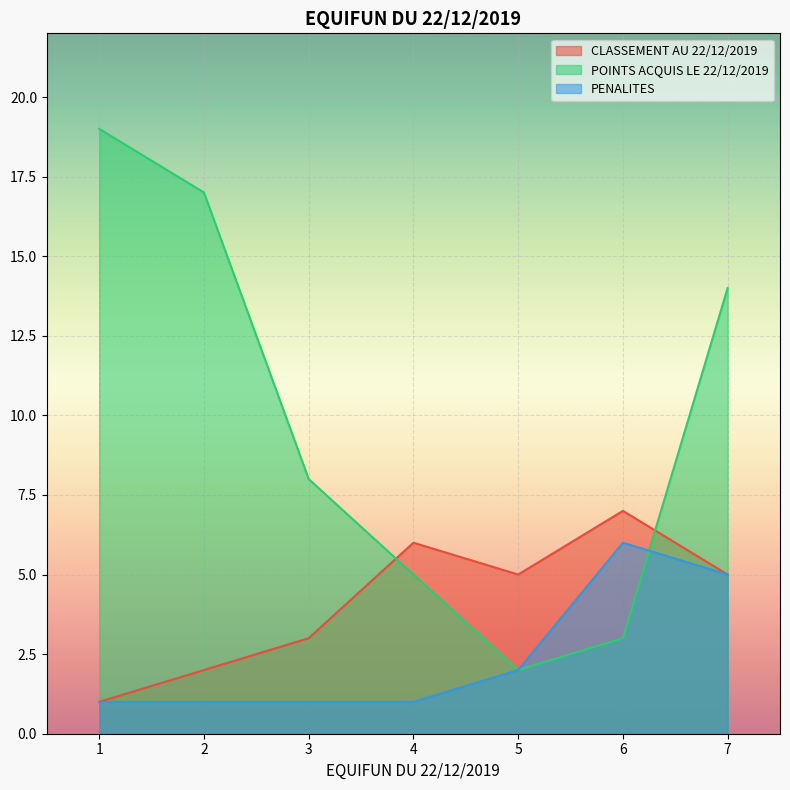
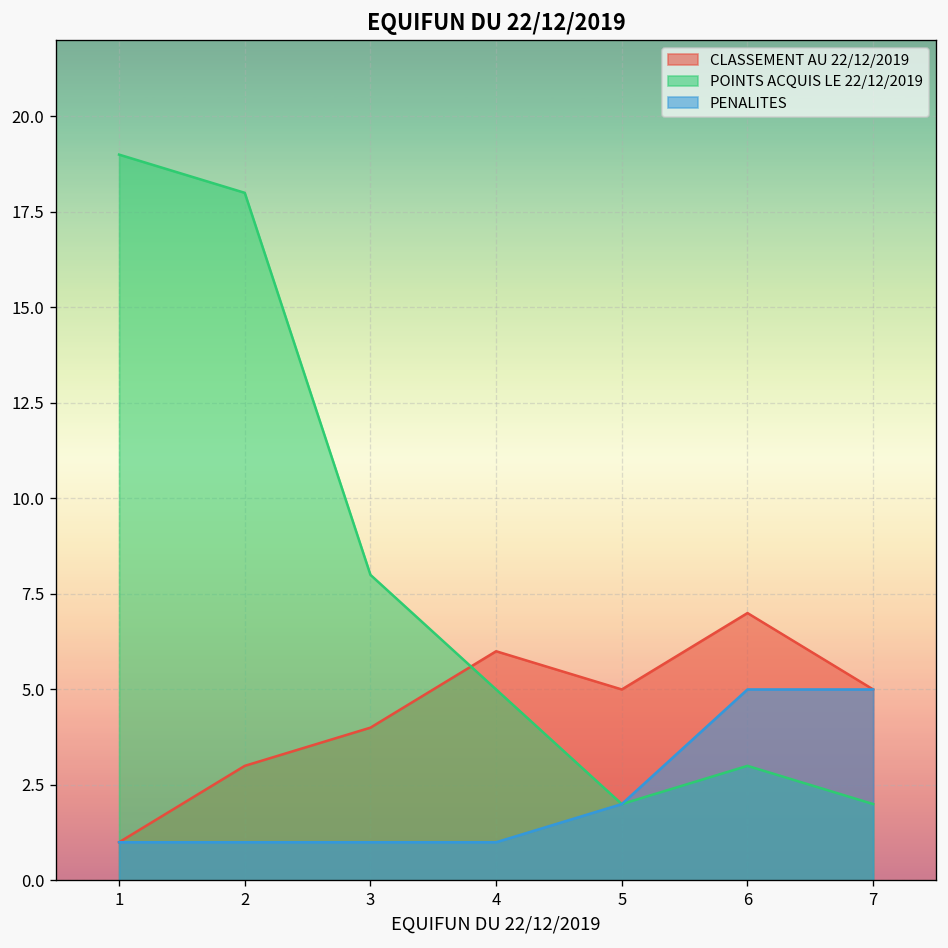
CLASSEMENT AU 22/12/2019, 2: 2 -> 3
POINTS ACQUIS LE 22/12/2019, 2: 17 -> 18
CLASSEMENT AU 22/12/2019, 3: 3 -> 4
PENALITES, 6: 6 -> 5
POINTS ACQUIS LE 22/12/2019, 7: 14 -> 2
